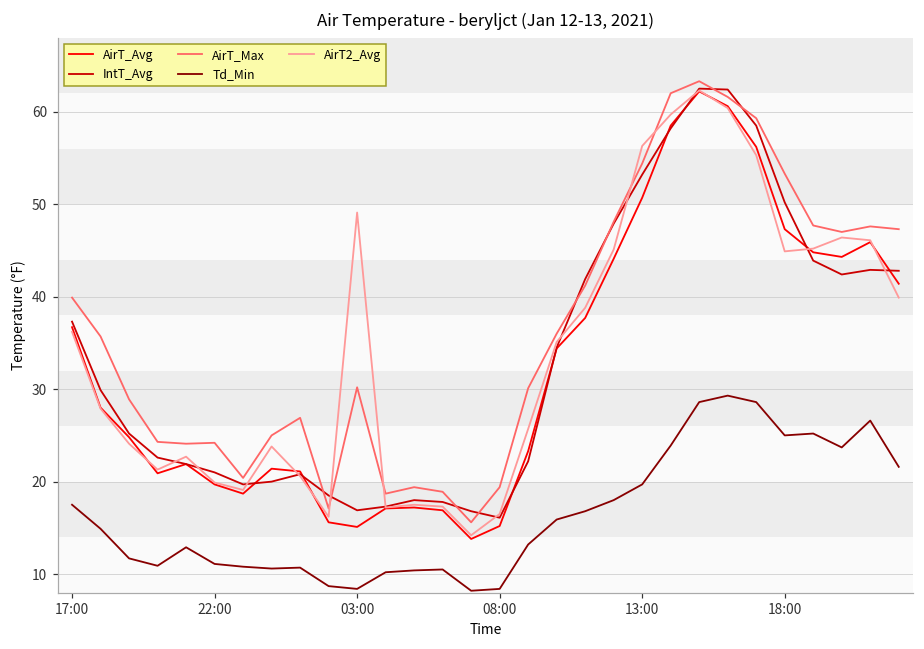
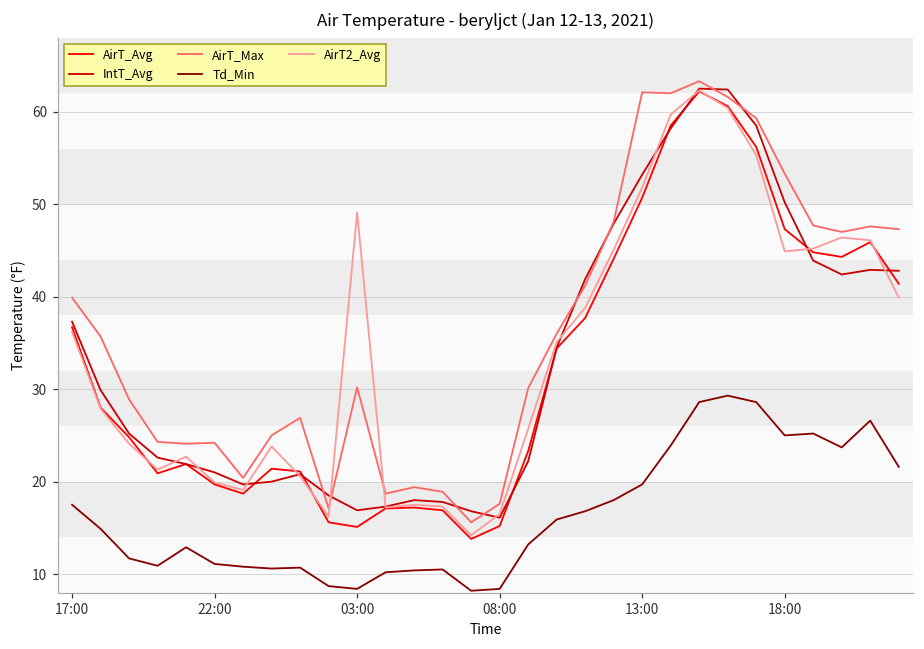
AirT_Max, 08:00: 19 -> 18
AirT_Max, 13:00: 54 -> 62
AirT2_Avg, 13:00: 56 -> 52
